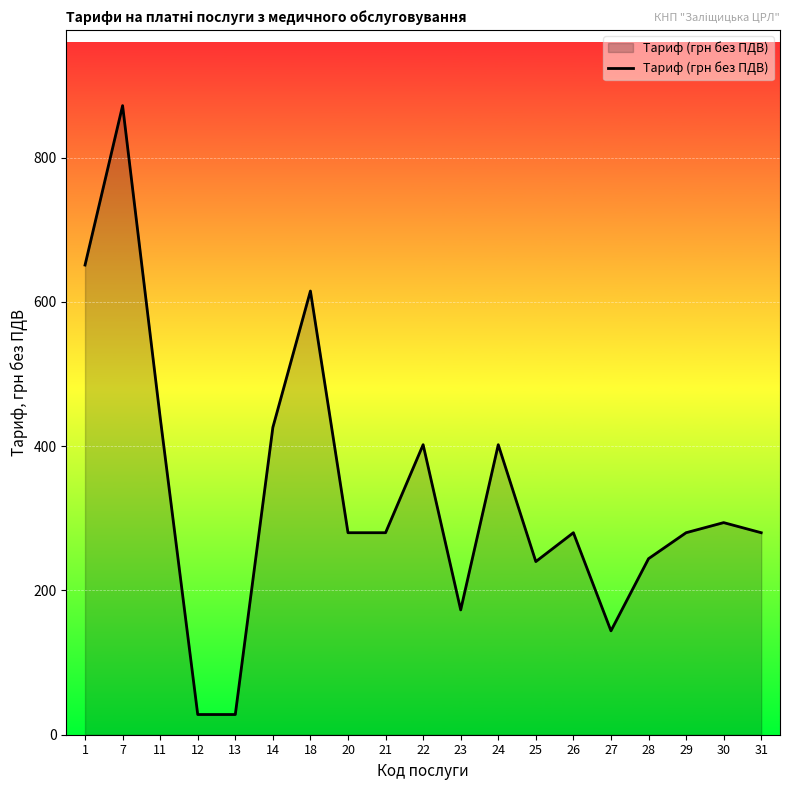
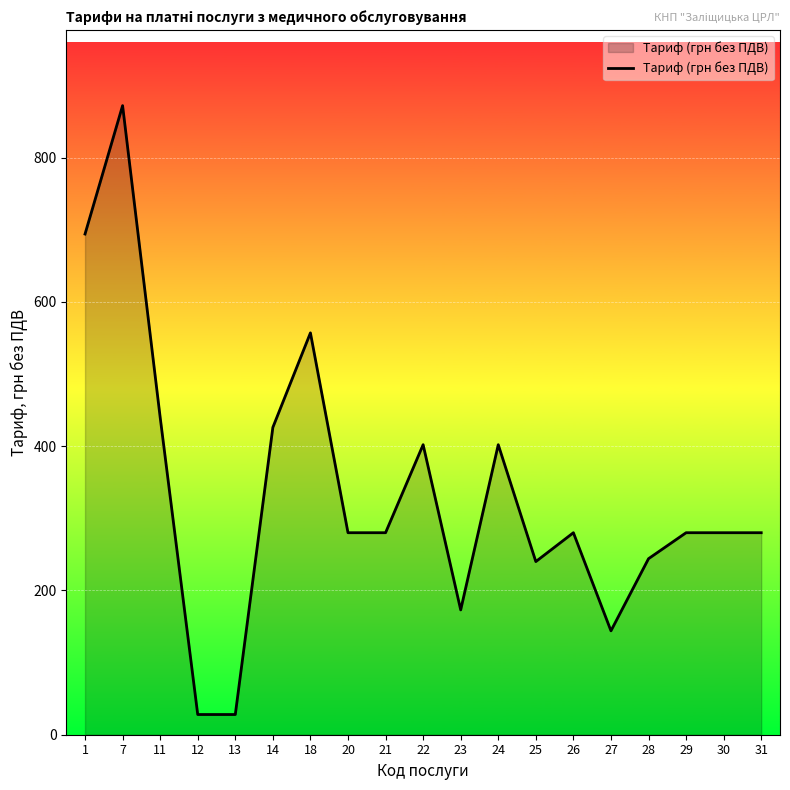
1: 650 -> 690
18: 620 -> 560
30: 290 -> 280
